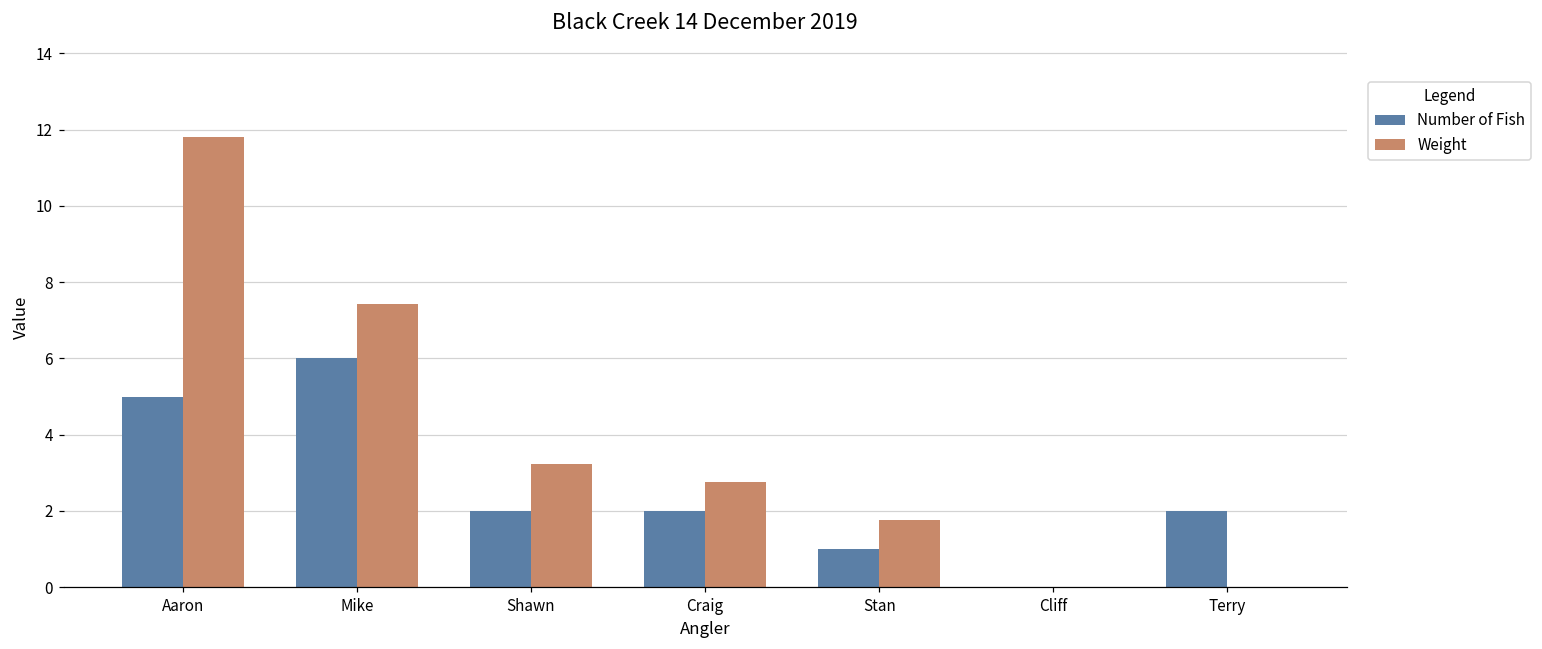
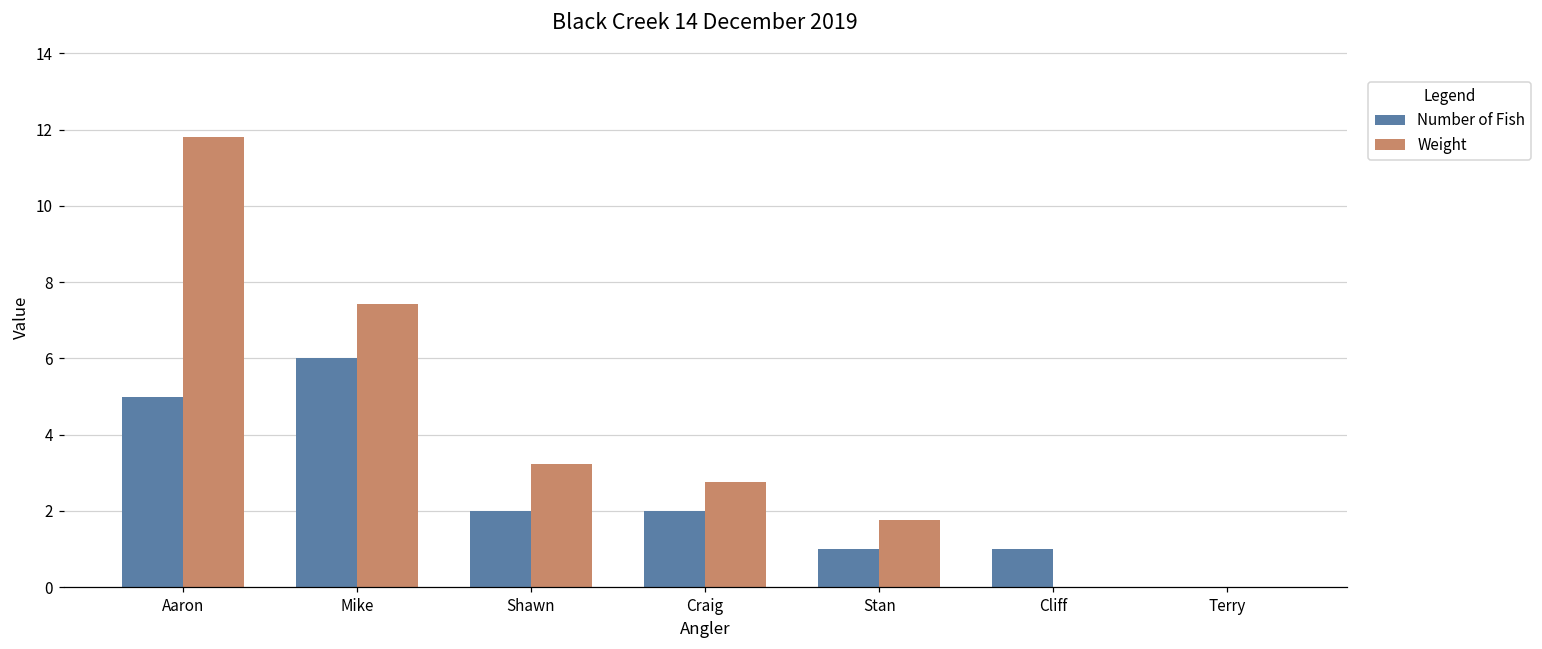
Number of Fish, Cliff: 0 -> 1
Number of Fish, Terry: 2 -> 0
